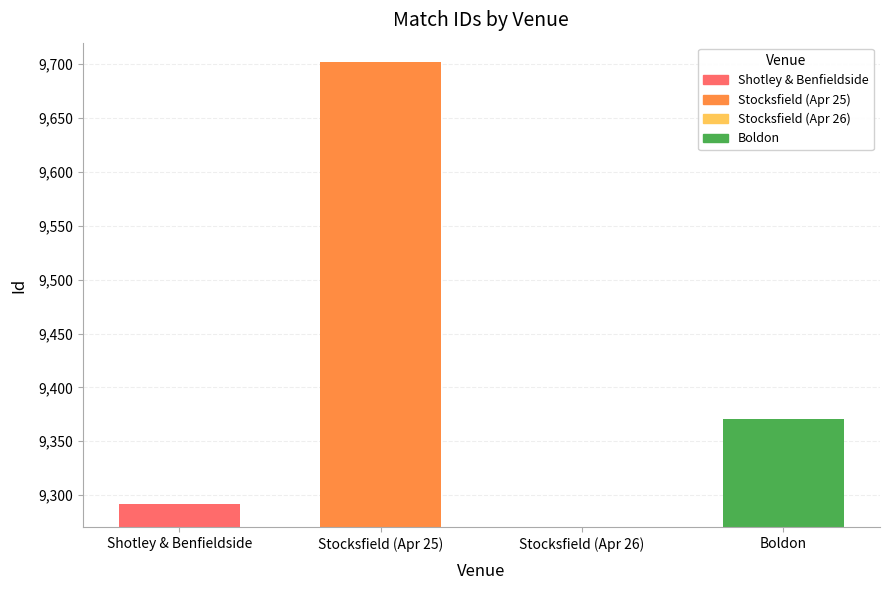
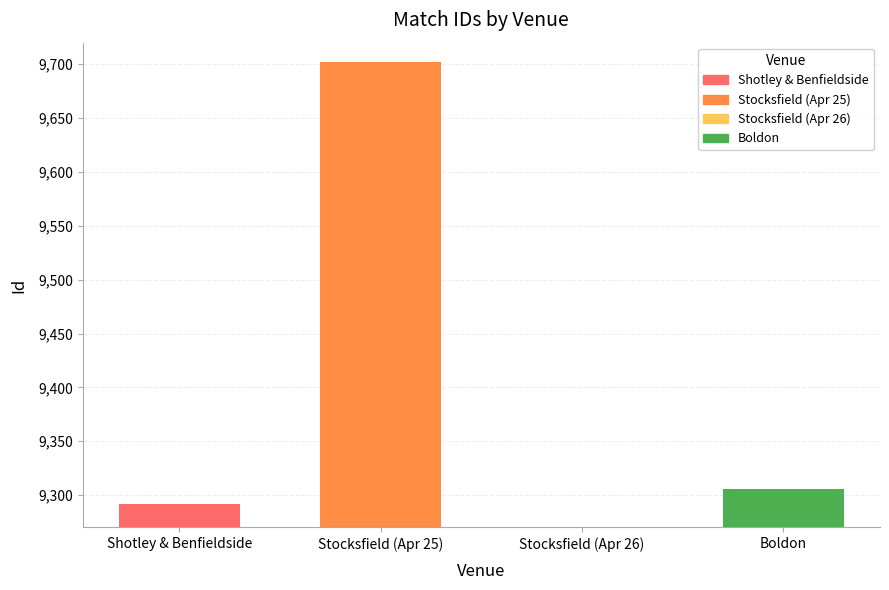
Boldon: 9,371 -> 9,306
